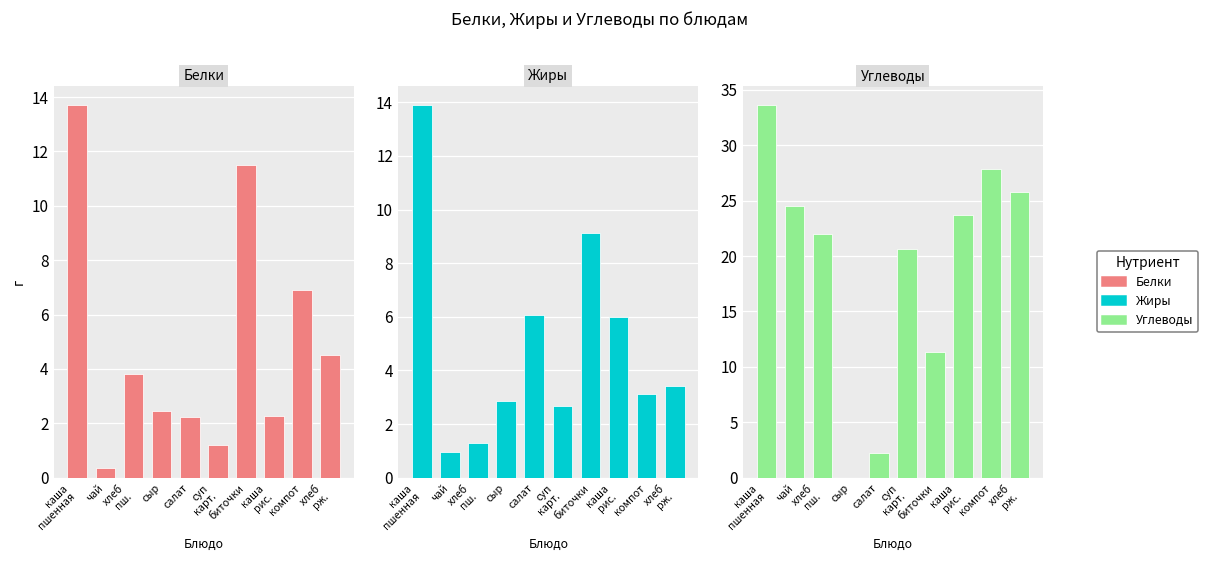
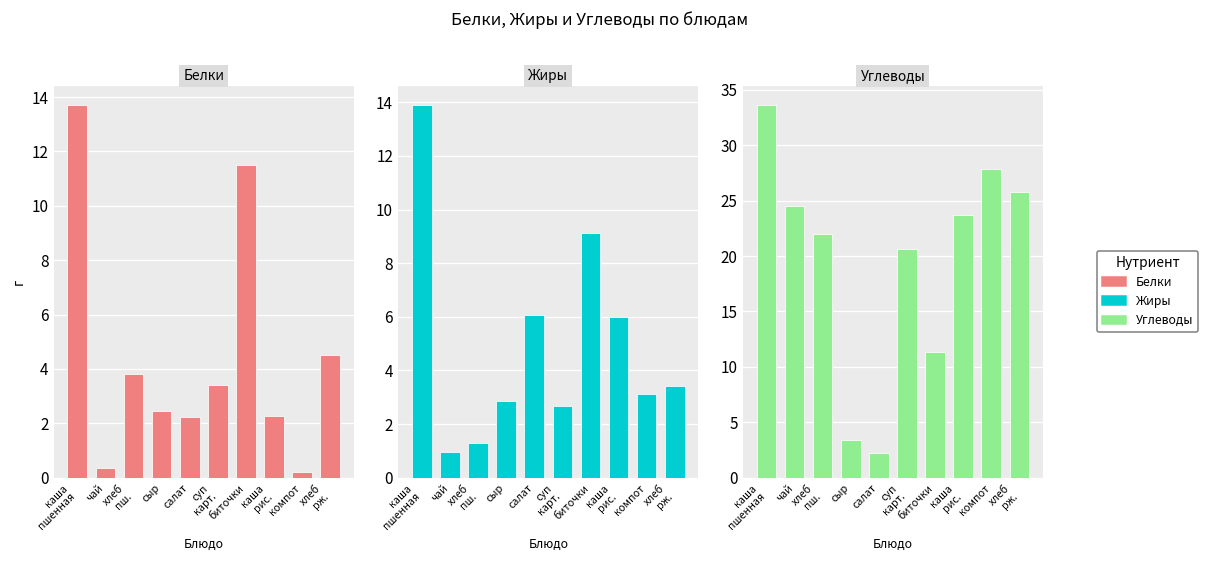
Белки, суп карт.: 1.2 -> 3.4
Белки, компот: 6.9 -> 0.2
Углеводы, сыр: 0.0 -> 3.4
